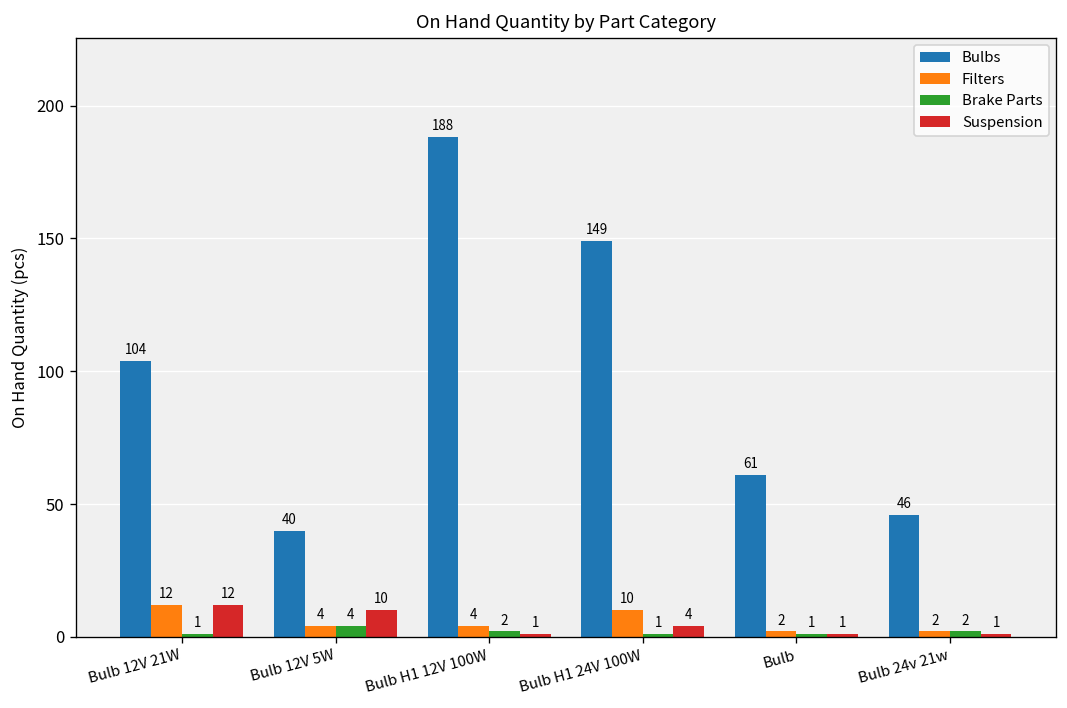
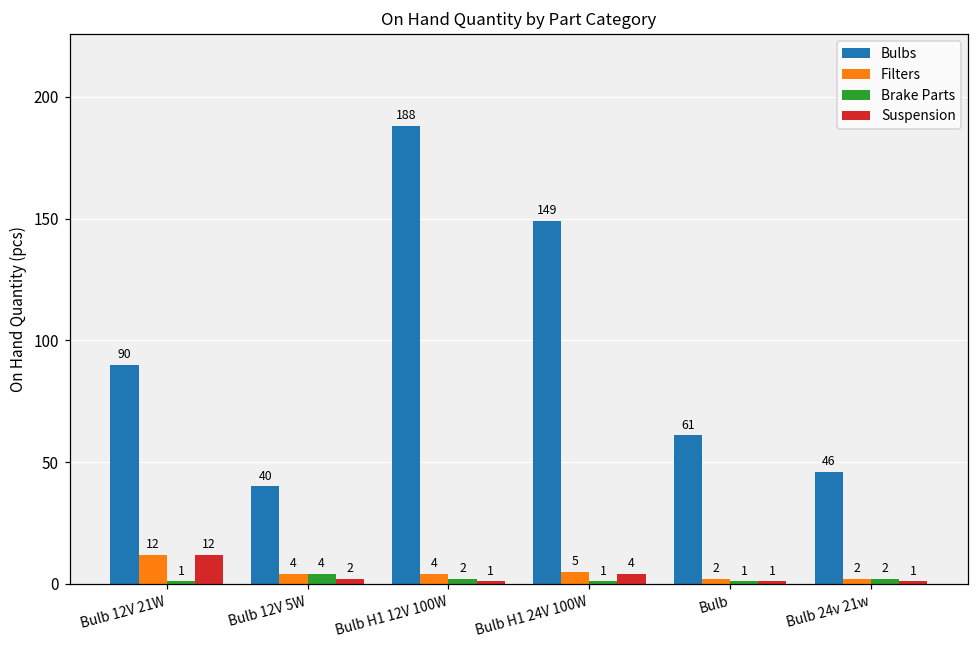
Bulbs, Bulb 12V 21W: 104 -> 90
Suspension, Bulb 12V 5W: 10 -> 2
Filters, Bulb H1 24V 100W: 10 -> 5
